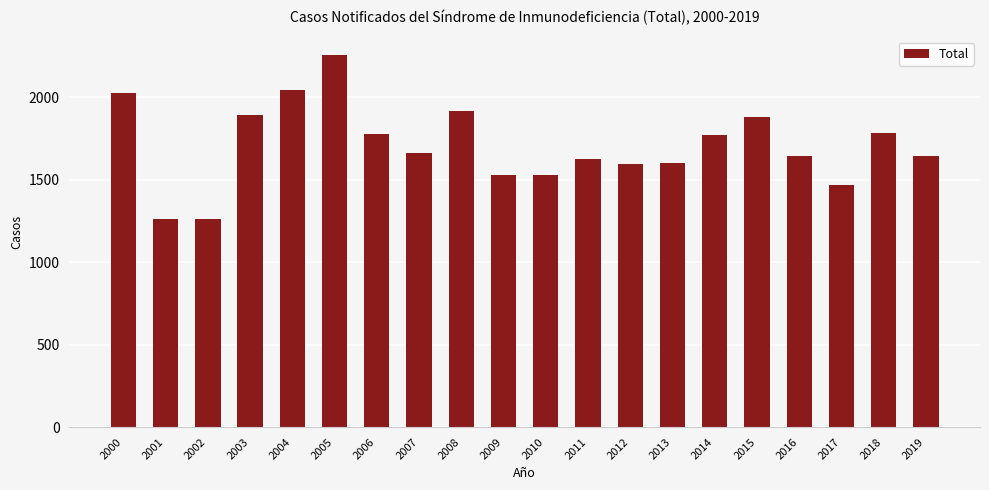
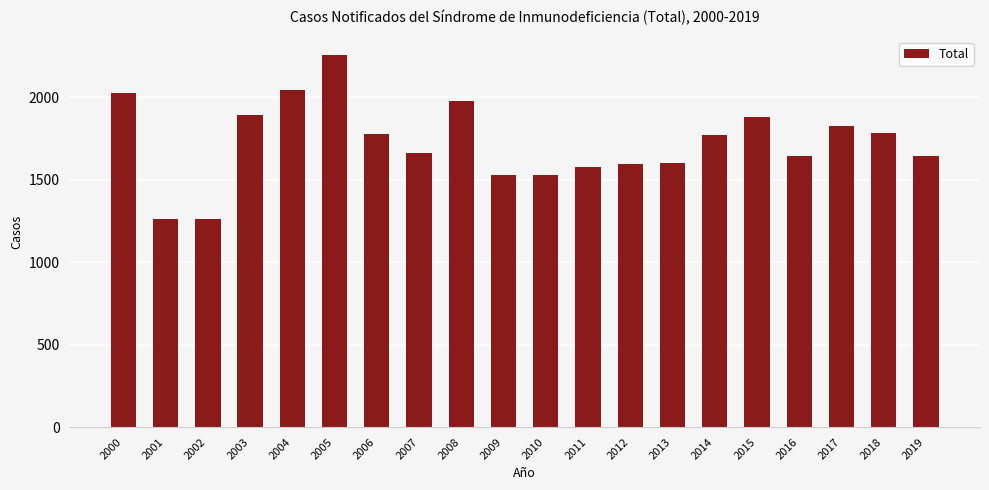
2008: 1920 -> 1980
2011: 1630 -> 1580
2017: 1470 -> 1820
